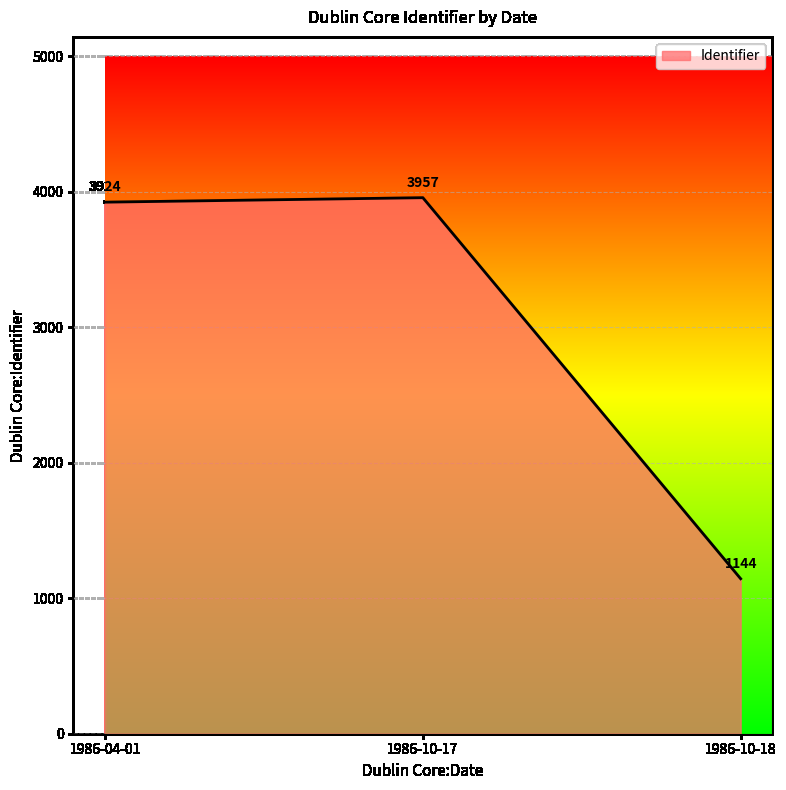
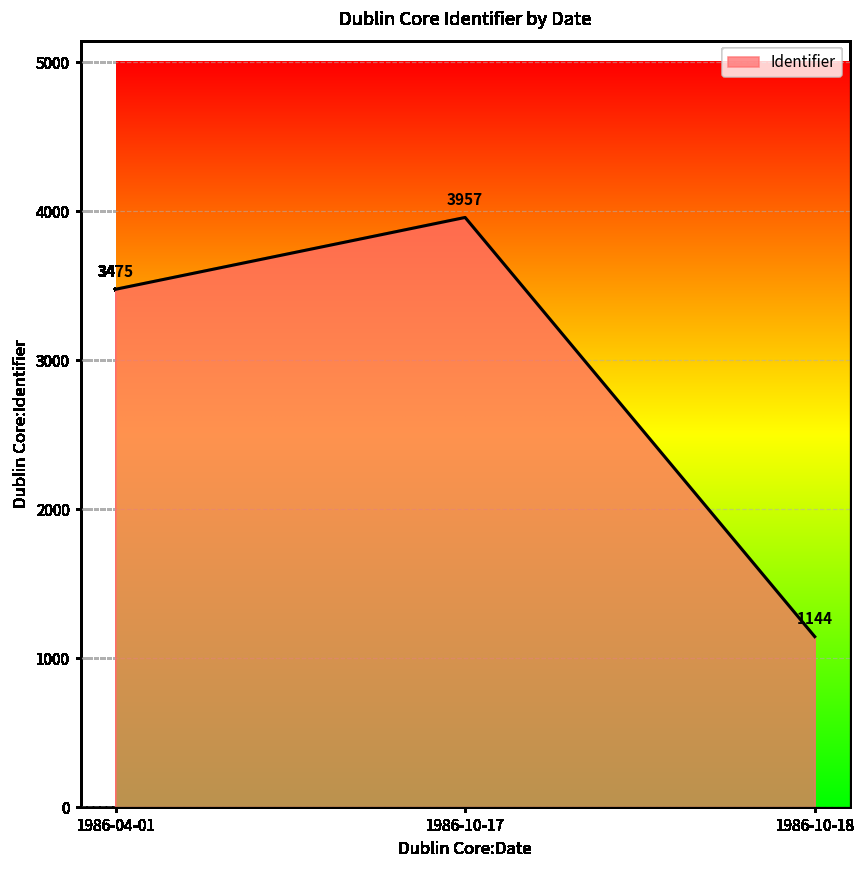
1986-04-01: 3924 -> 3475
